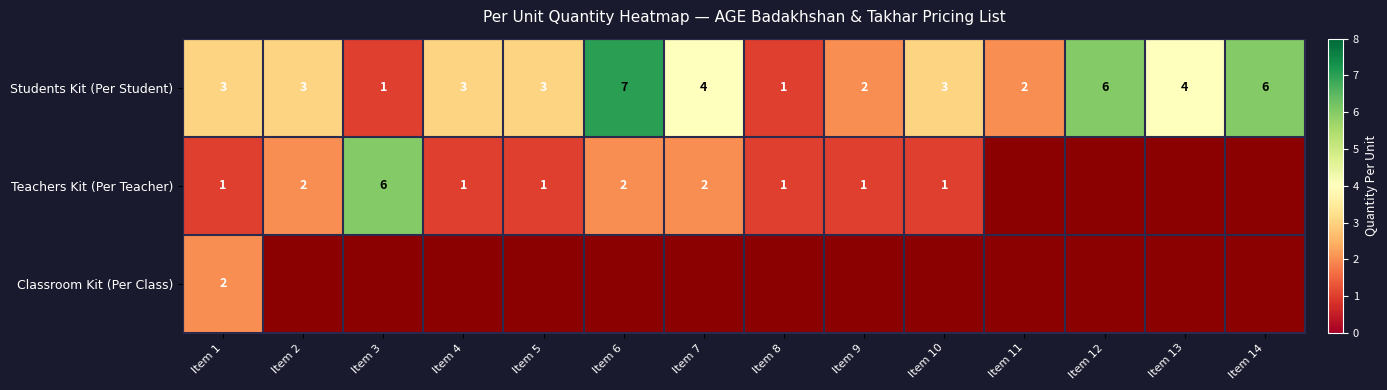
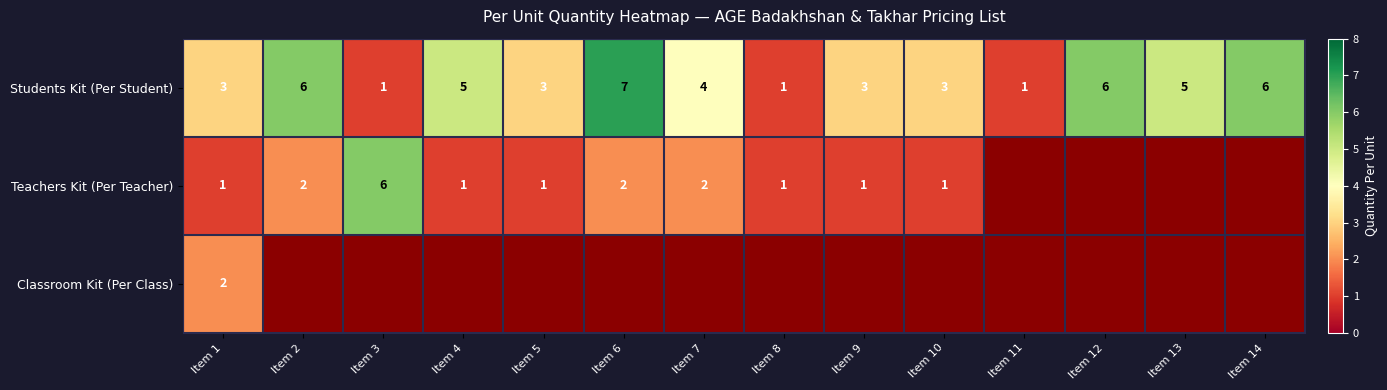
Students Kit (Per Student), Item 2: 3 -> 6
Students Kit (Per Student), Item 4: 3 -> 5
Students Kit (Per Student), Item 9: 2 -> 3
Students Kit (Per Student), Item 11: 2 -> 1
Students Kit (Per Student), Item 13: 4 -> 5
